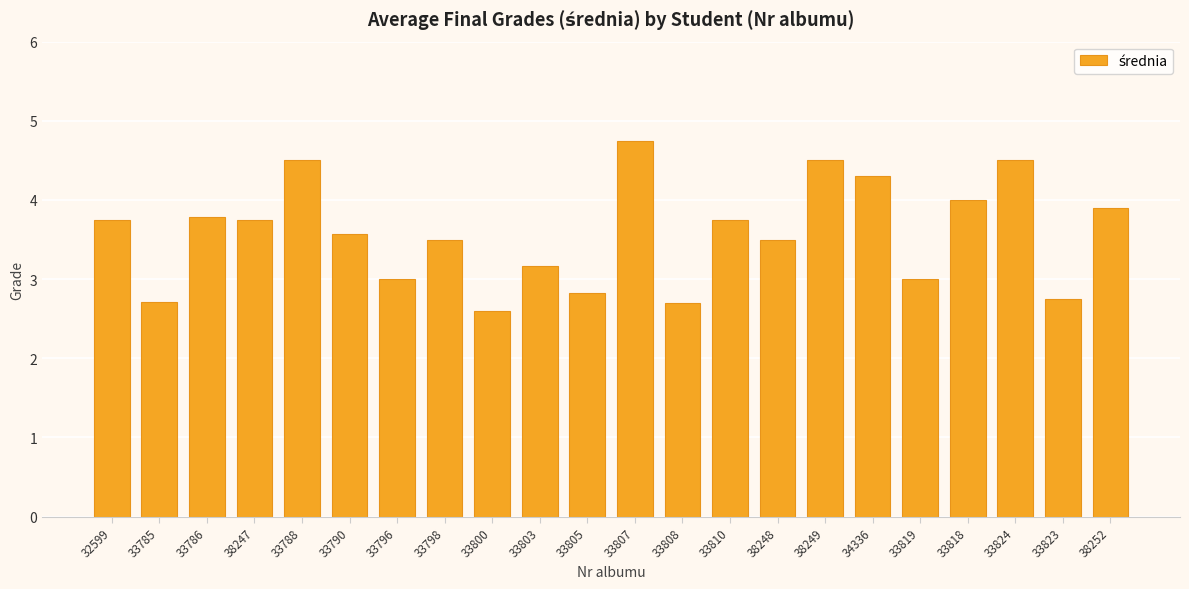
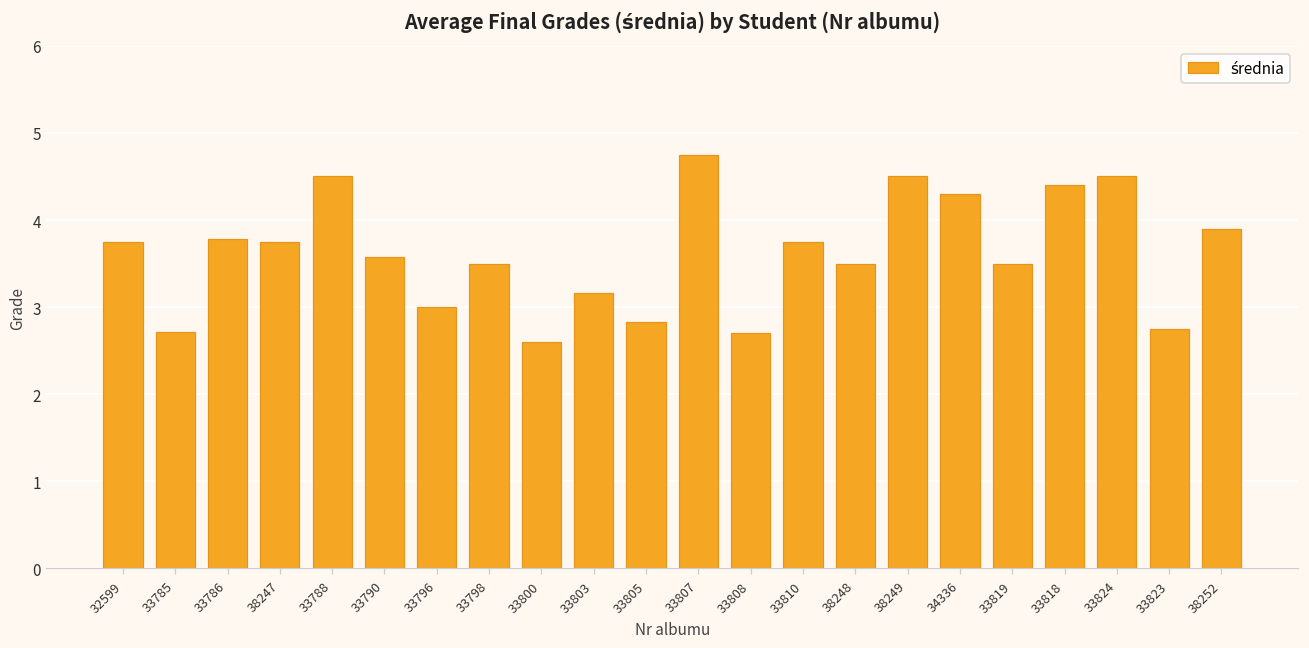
33819: 3.0 -> 3.5
33818: 4.0 -> 4.4
